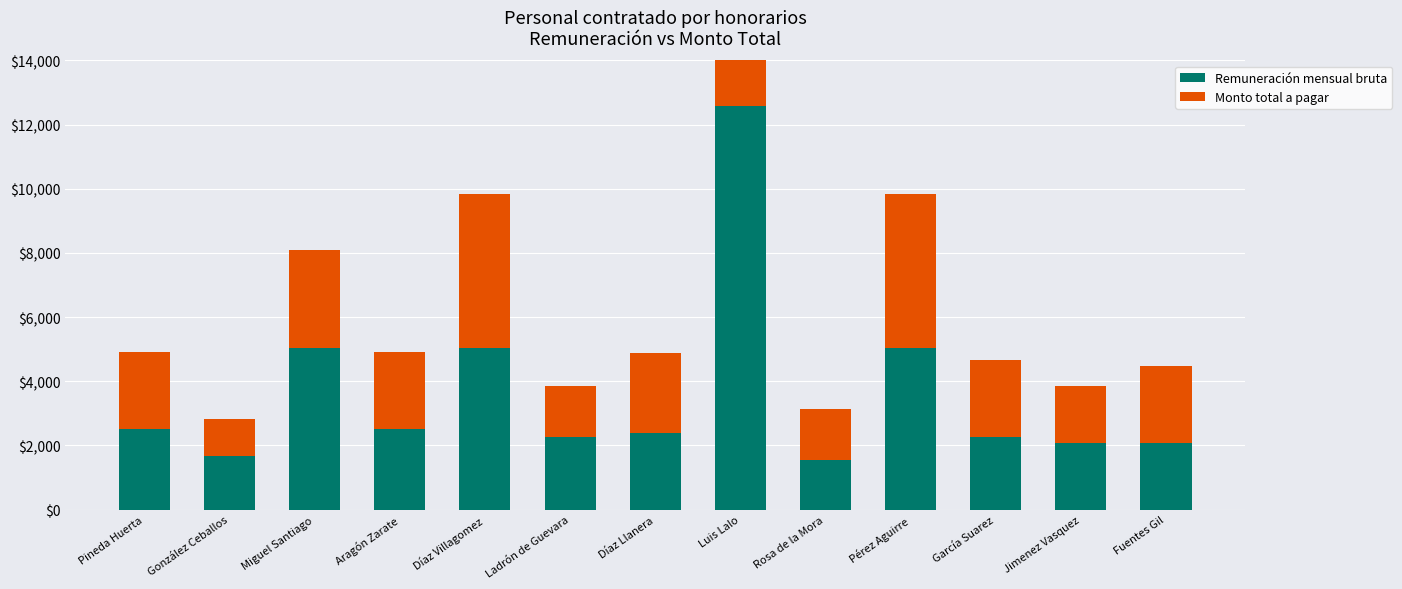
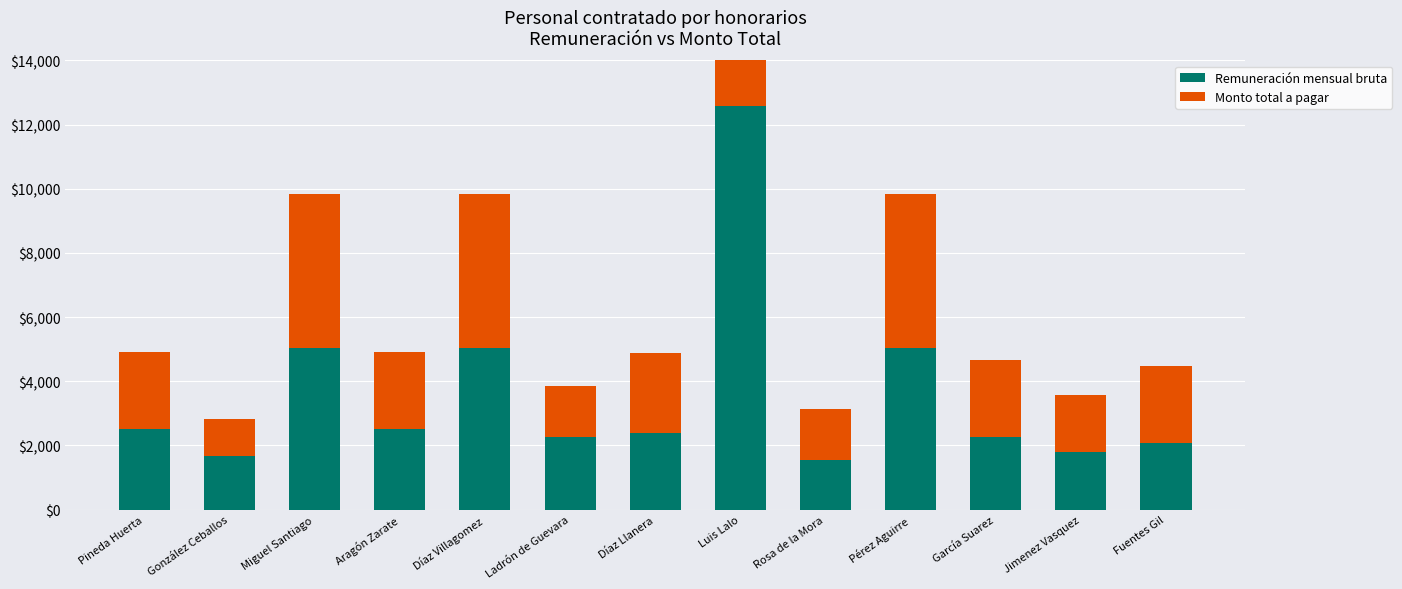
Monto total a pagar, Miguel Santiago: $3,100 -> $4,800
Remuneración mensual bruta, Jimenez Vasquez: $2,100 -> $1,800
